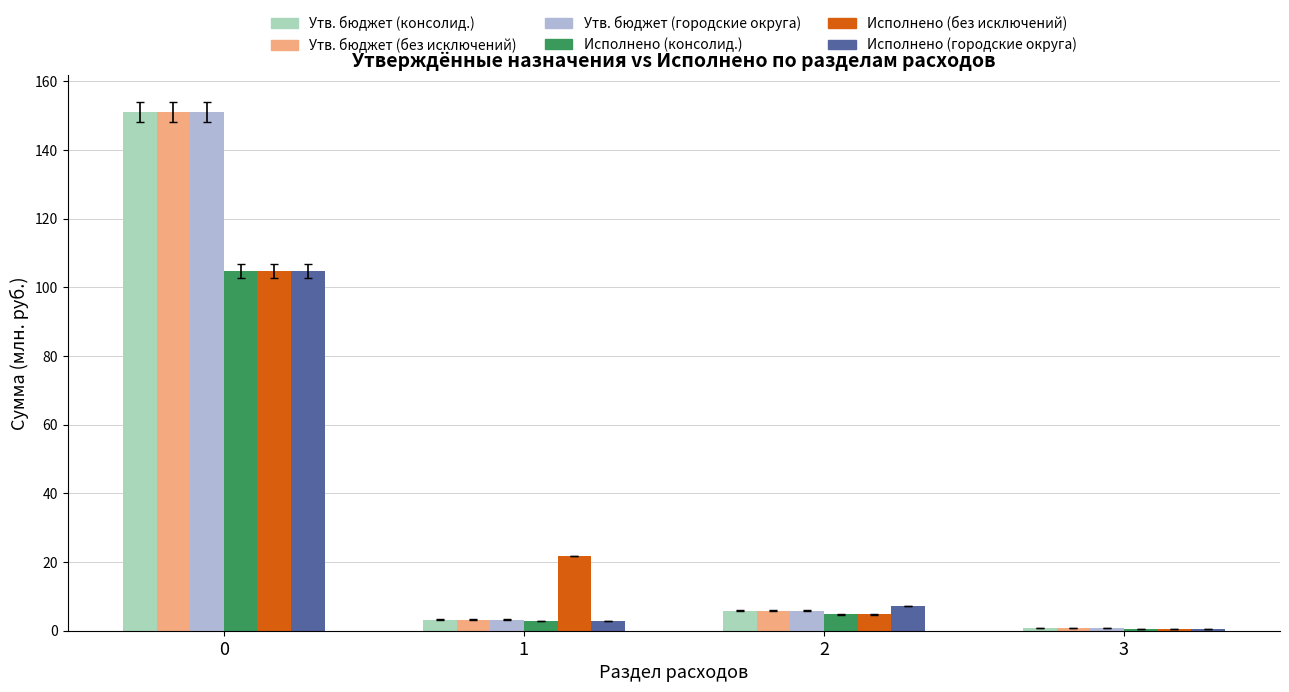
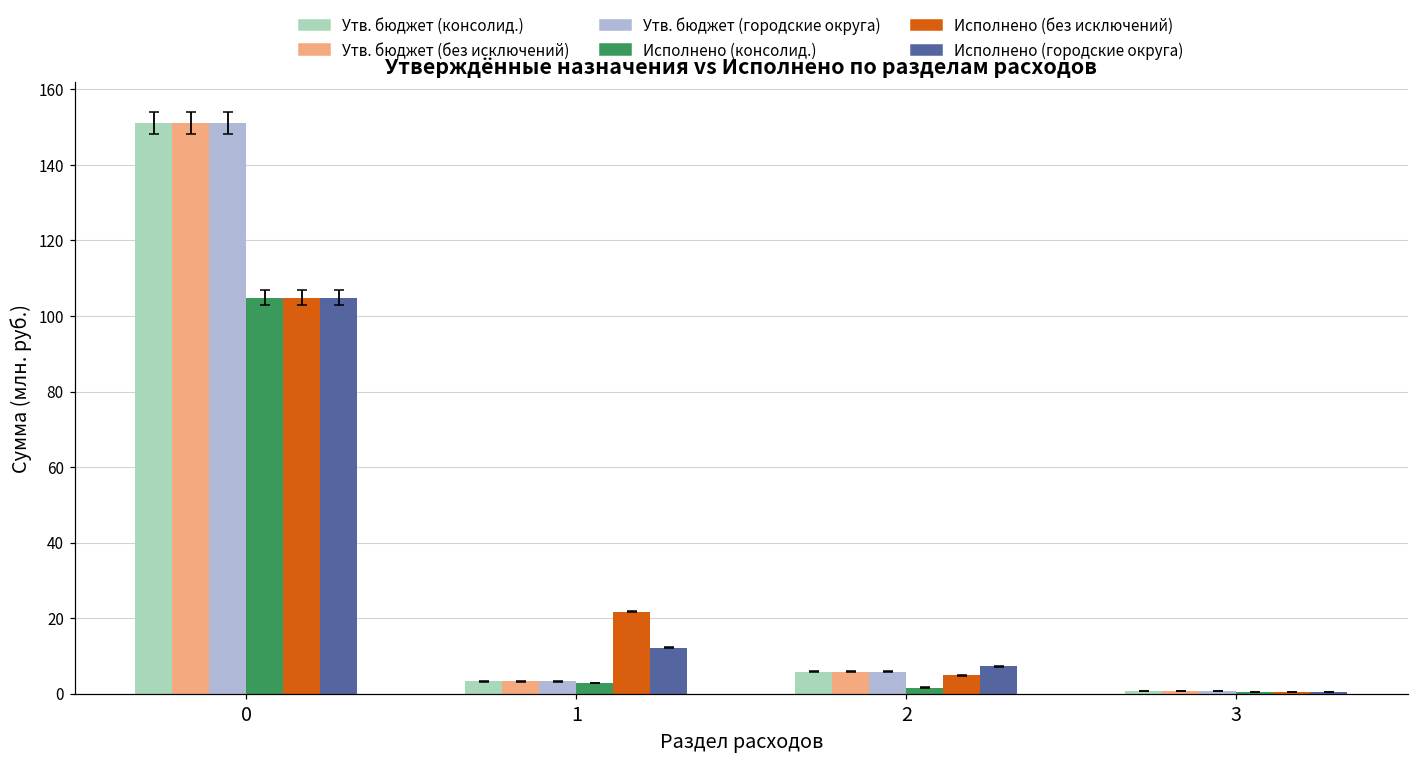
Исполнено (городские округа), 1: 3 -> 12
Исполнено (консолид.), 2: 5 -> 2
